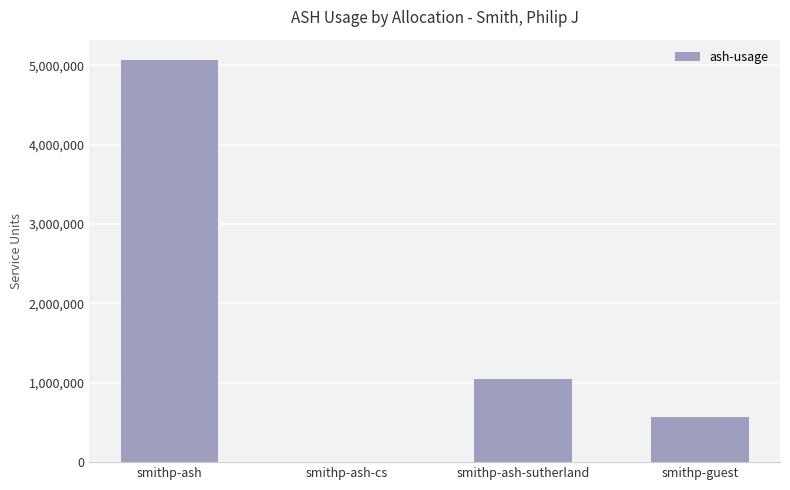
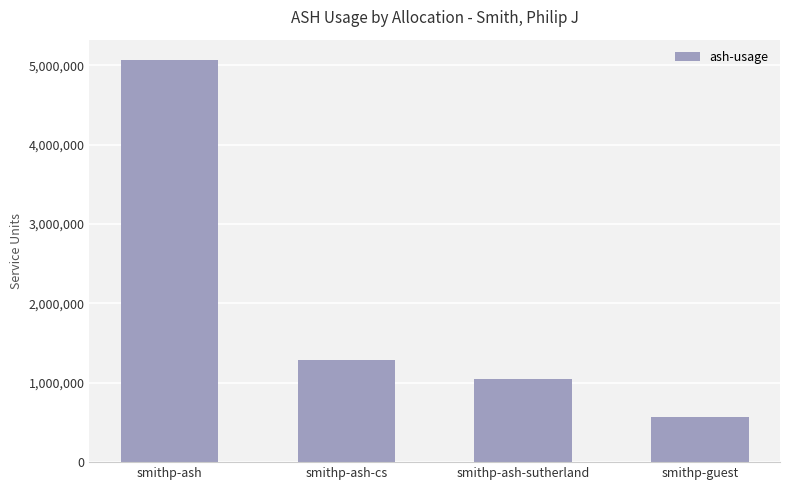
smithp-ash-cs: 0 -> 1,300,000
